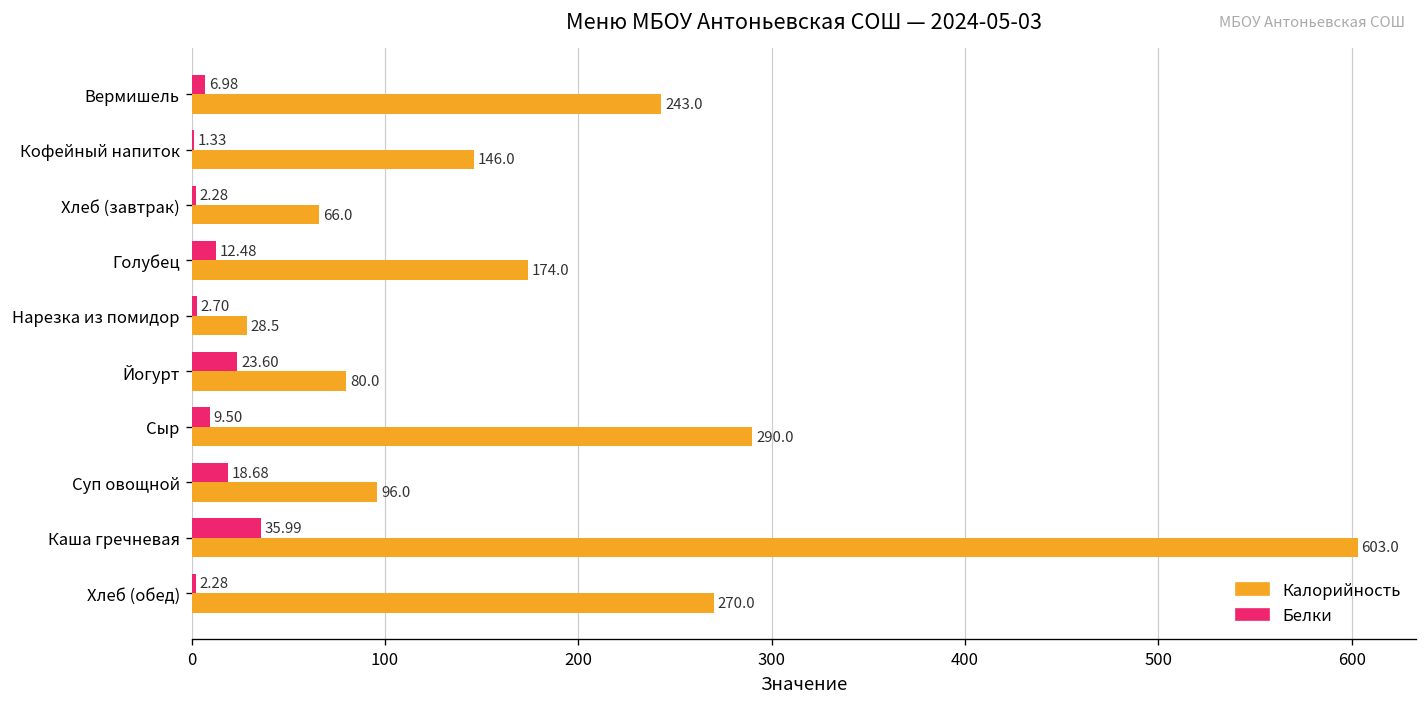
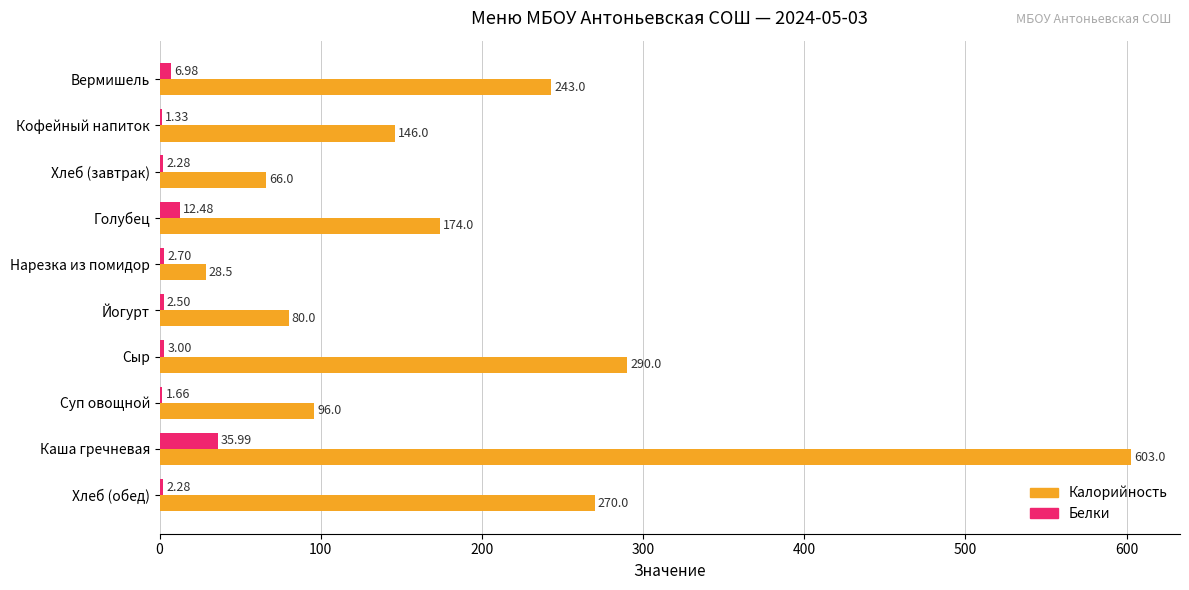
Белки, Йогурт: 23.60 -> 2.50
Белки, Сыр: 9.50 -> 3.00
Белки, Суп овощной: 18.68 -> 1.66
